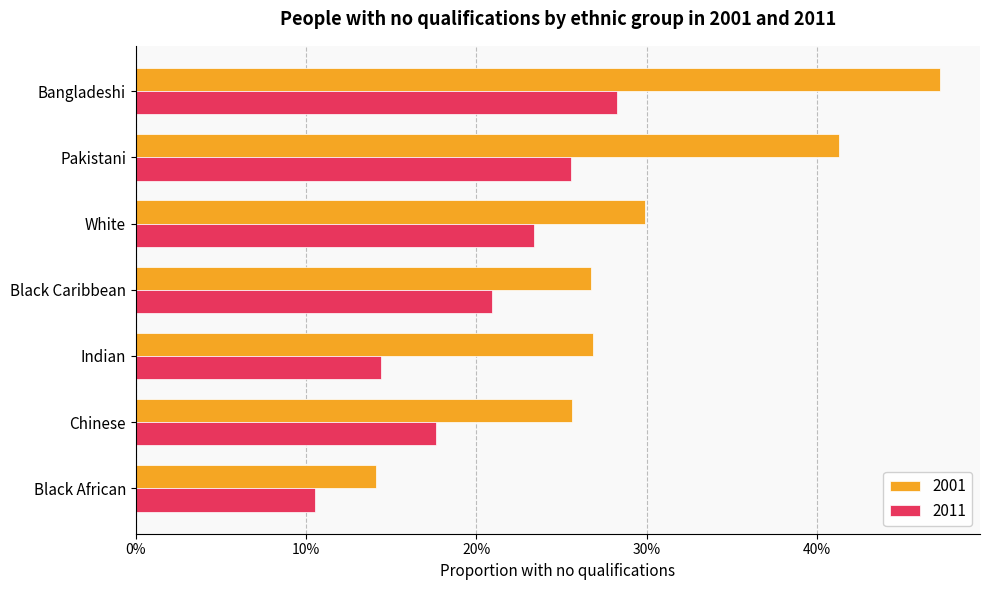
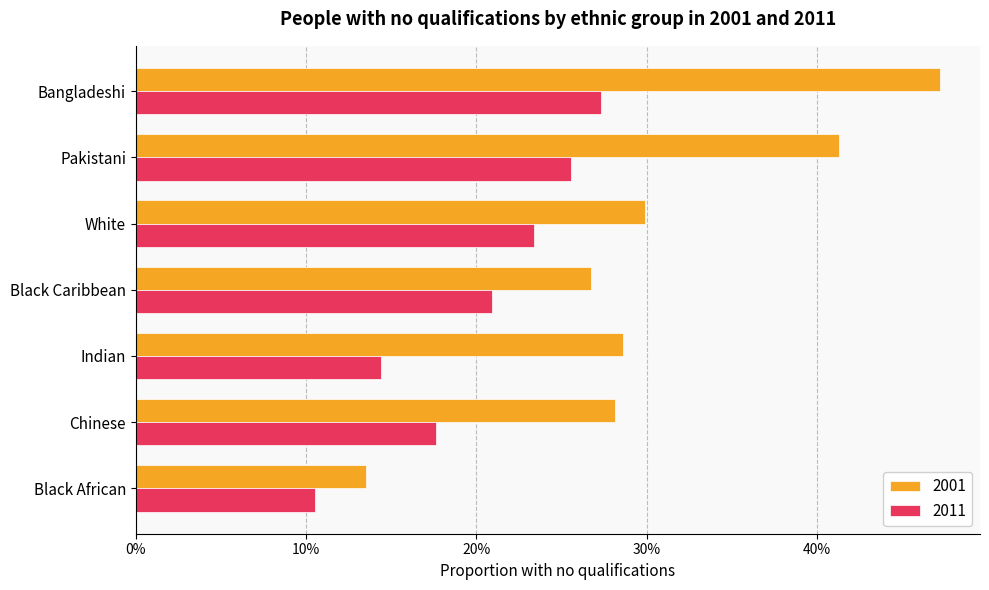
2011, Bangladeshi: 28.3% -> 27.3%
2001, Indian: 26.8% -> 28.6%
2001, Chinese: 25.6% -> 28.2%
2001, Black African: 14.1% -> 13.5%
